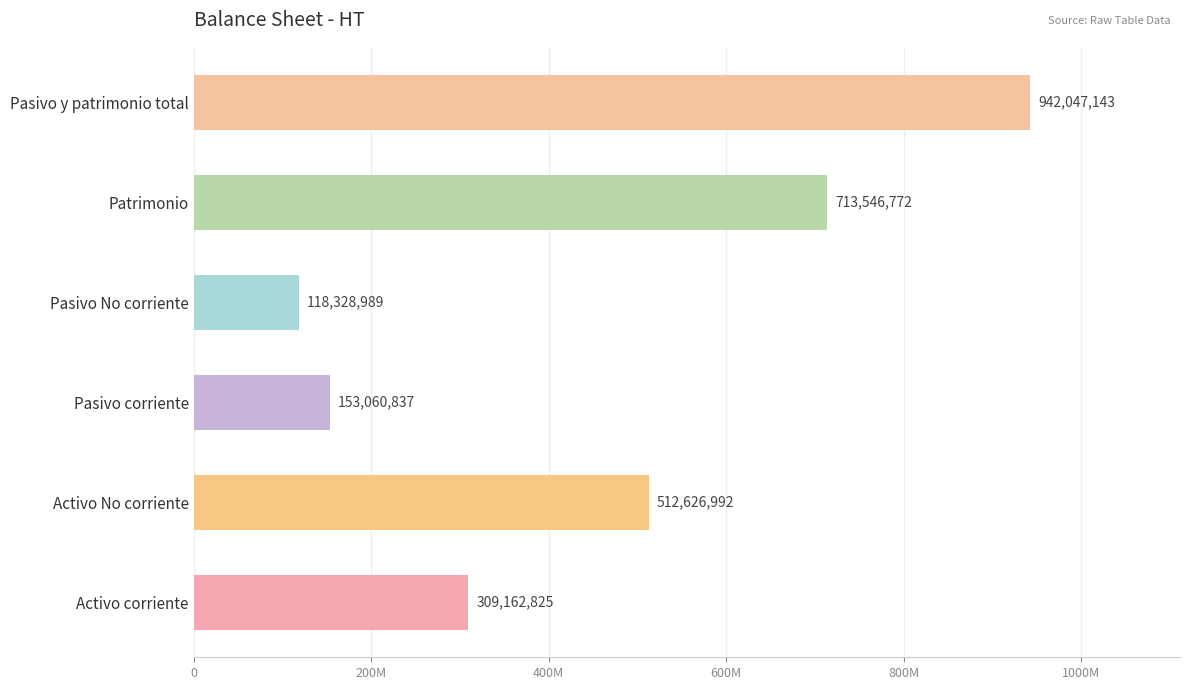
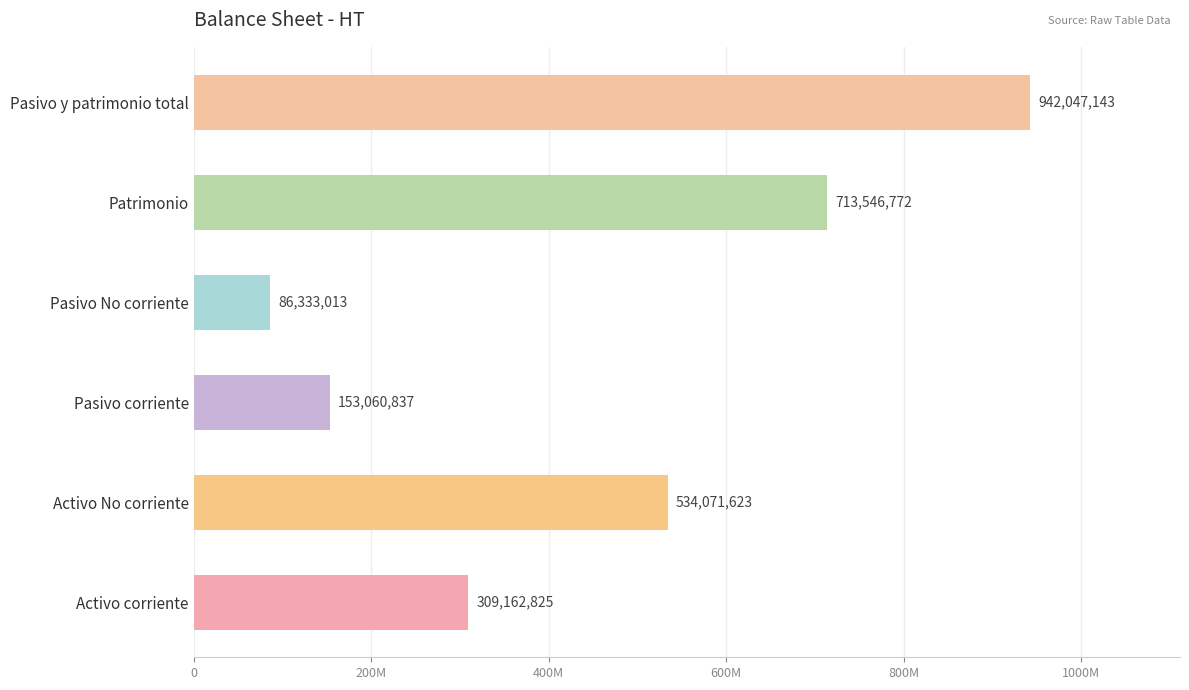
Pasivo No corriente: 118,328,989 -> 86,333,013
Activo No corriente: 512,626,992 -> 534,071,623
